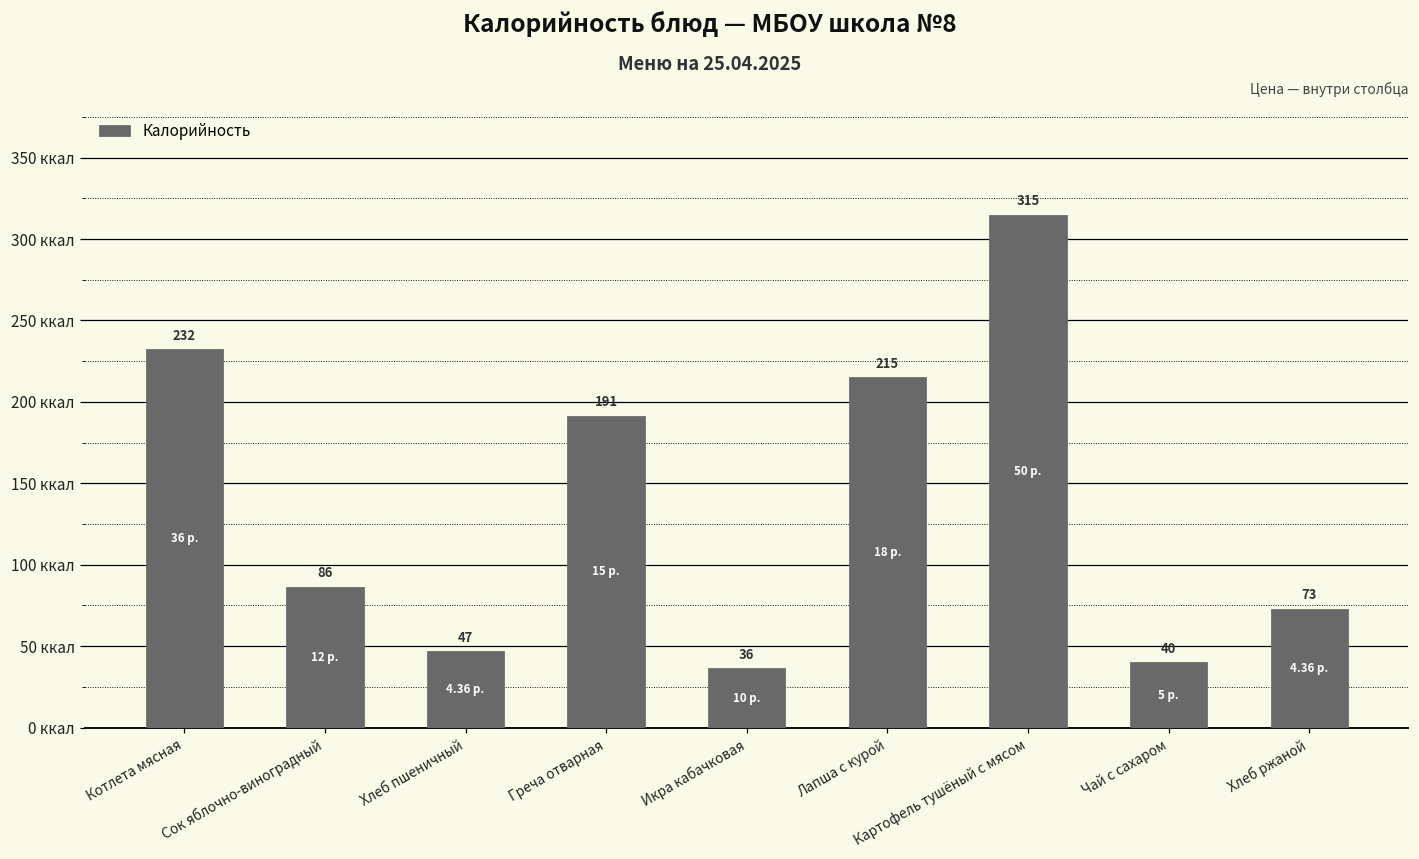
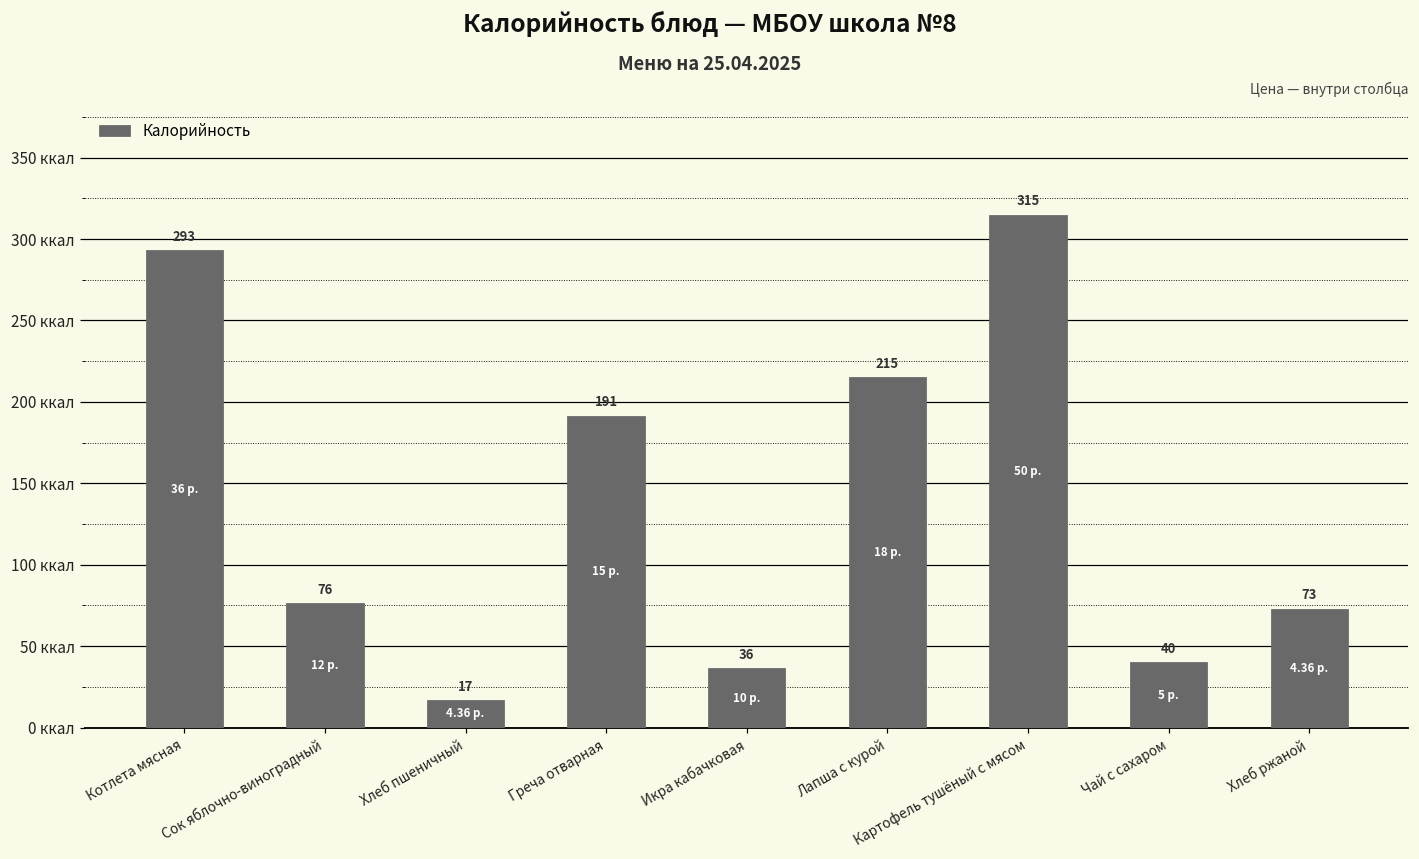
Котлета мясная: 232 -> 293
Сок яблочно-виноградный: 86 -> 76
Хлеб пшеничный: 47 -> 17
